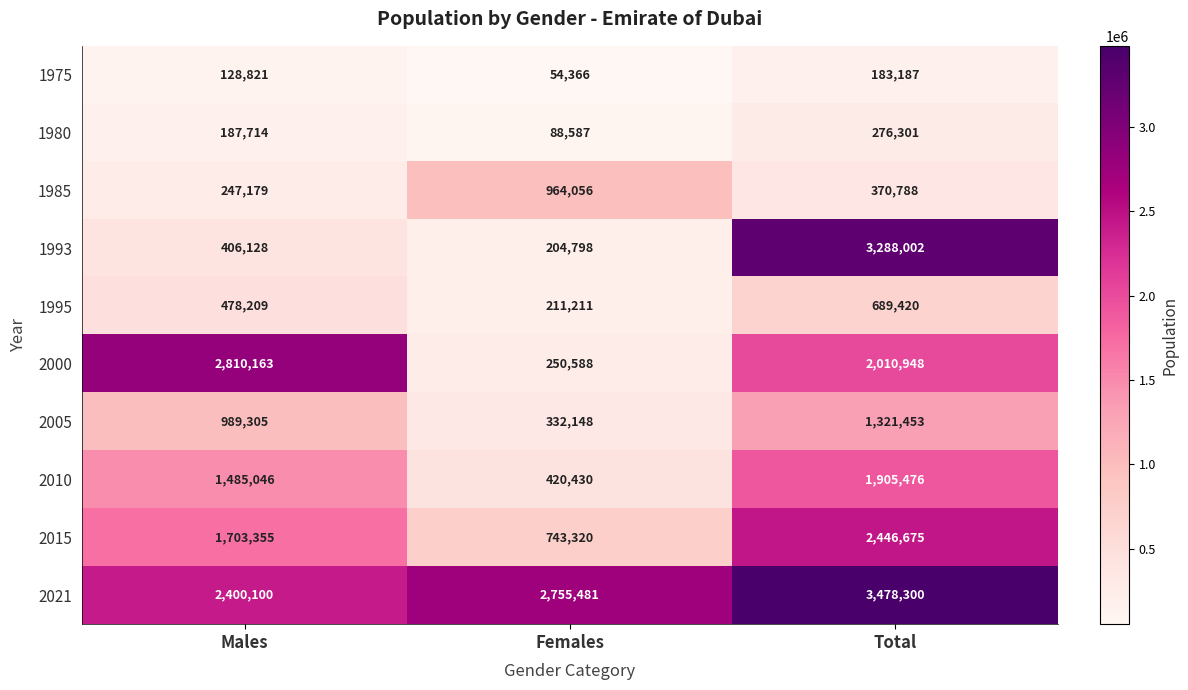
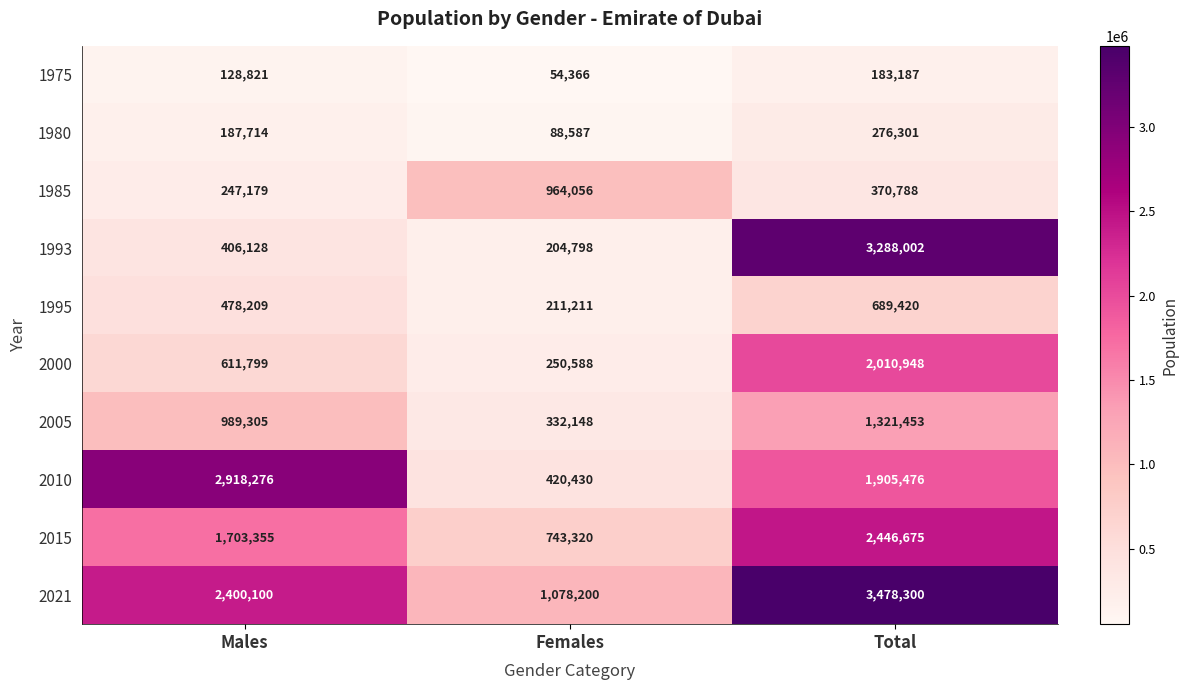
2000, Males: 2,810,163 -> 611,799
2010, Males: 1,485,046 -> 2,918,276
2021, Females: 2,755,481 -> 1,078,200
